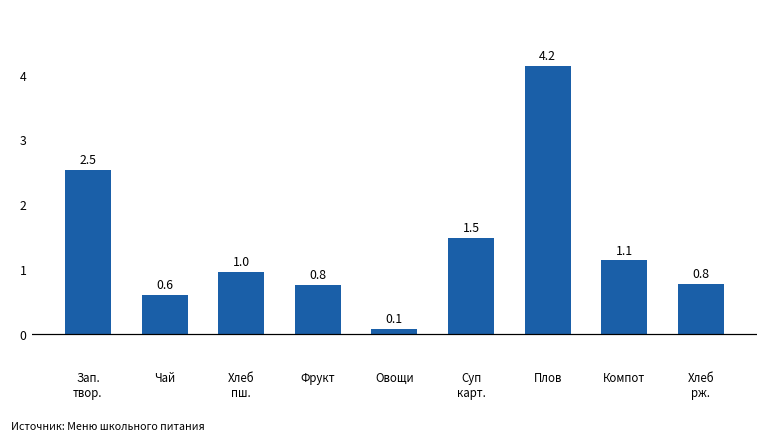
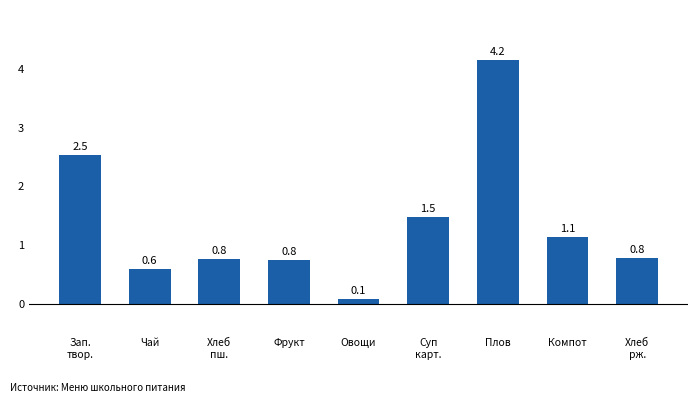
Хлеб пш.: 1.0 -> 0.8
